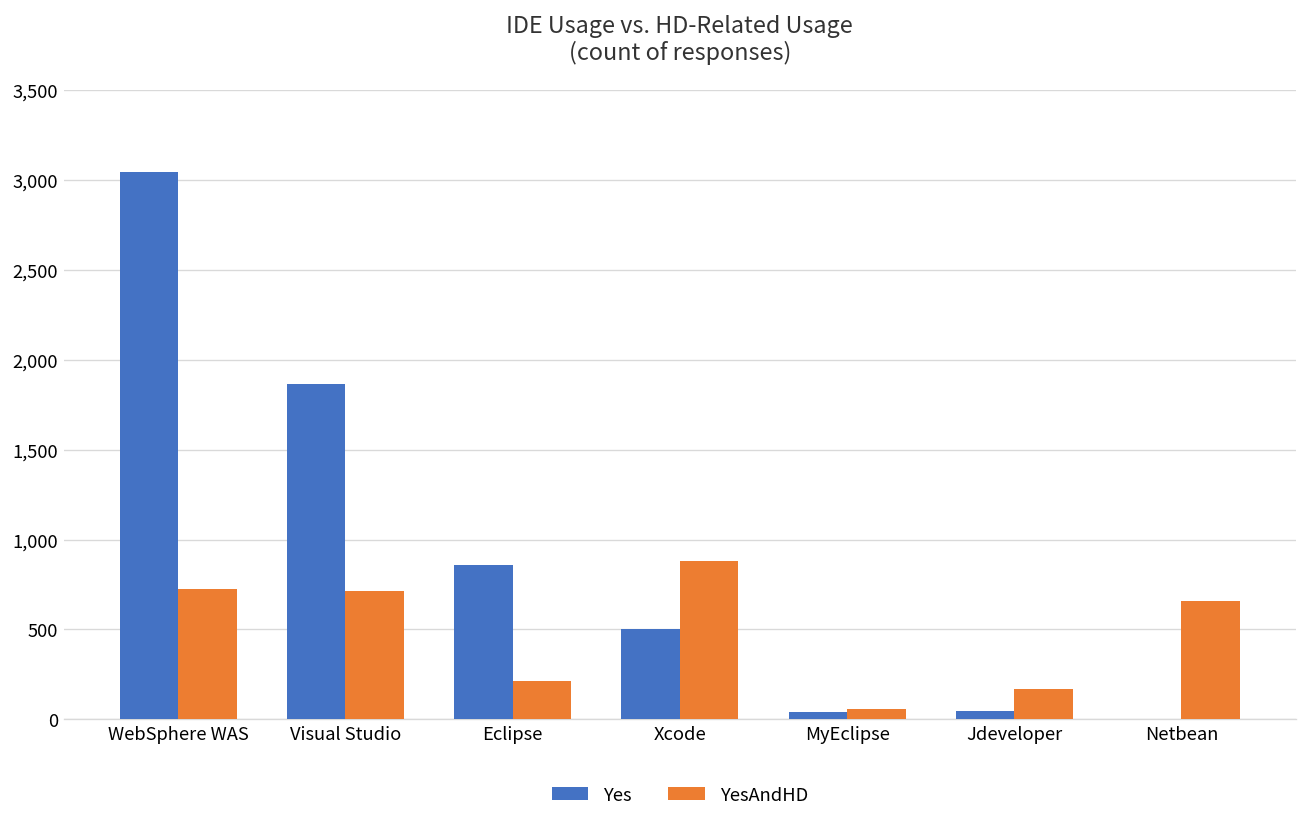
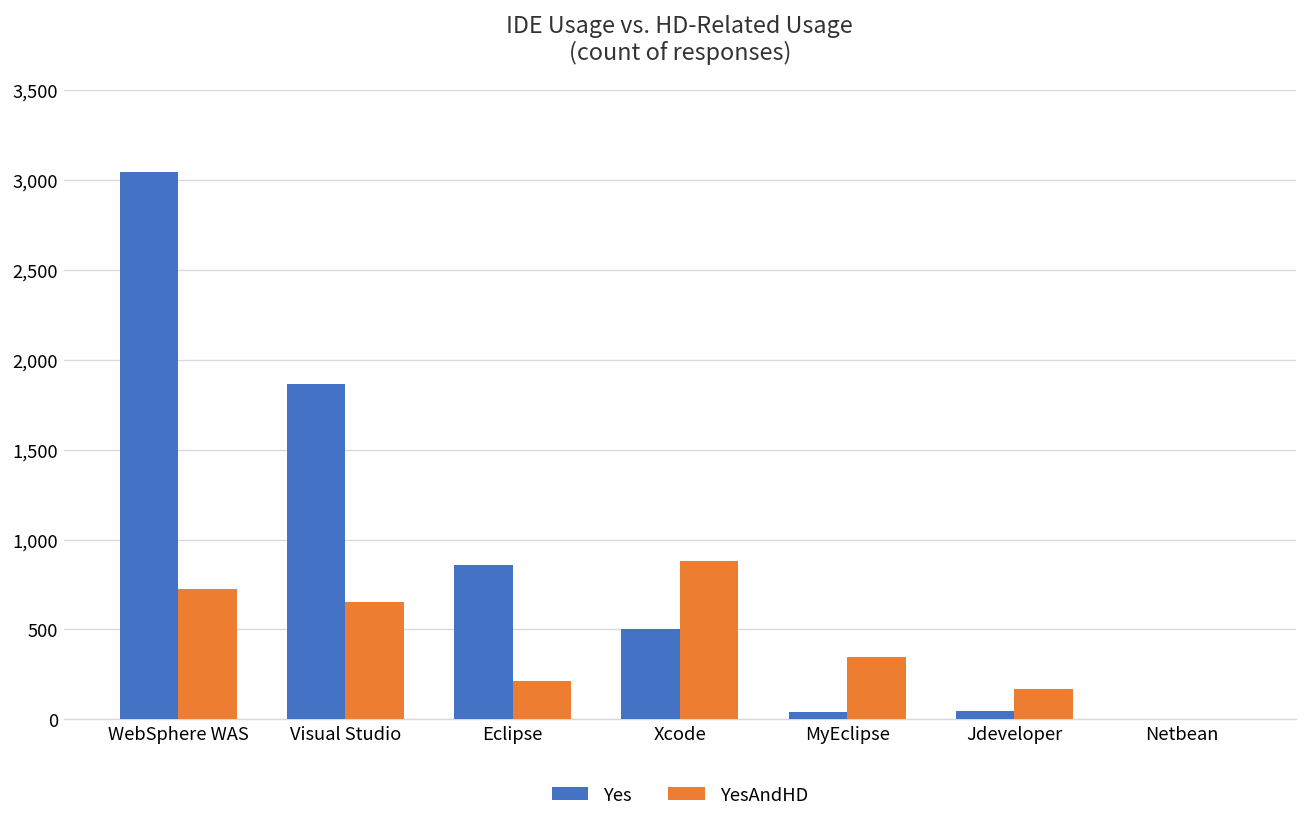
YesAndHD, Visual Studio: 710 -> 650
YesAndHD, MyEclipse: 60 -> 350
YesAndHD, Netbean: 660 -> 0
